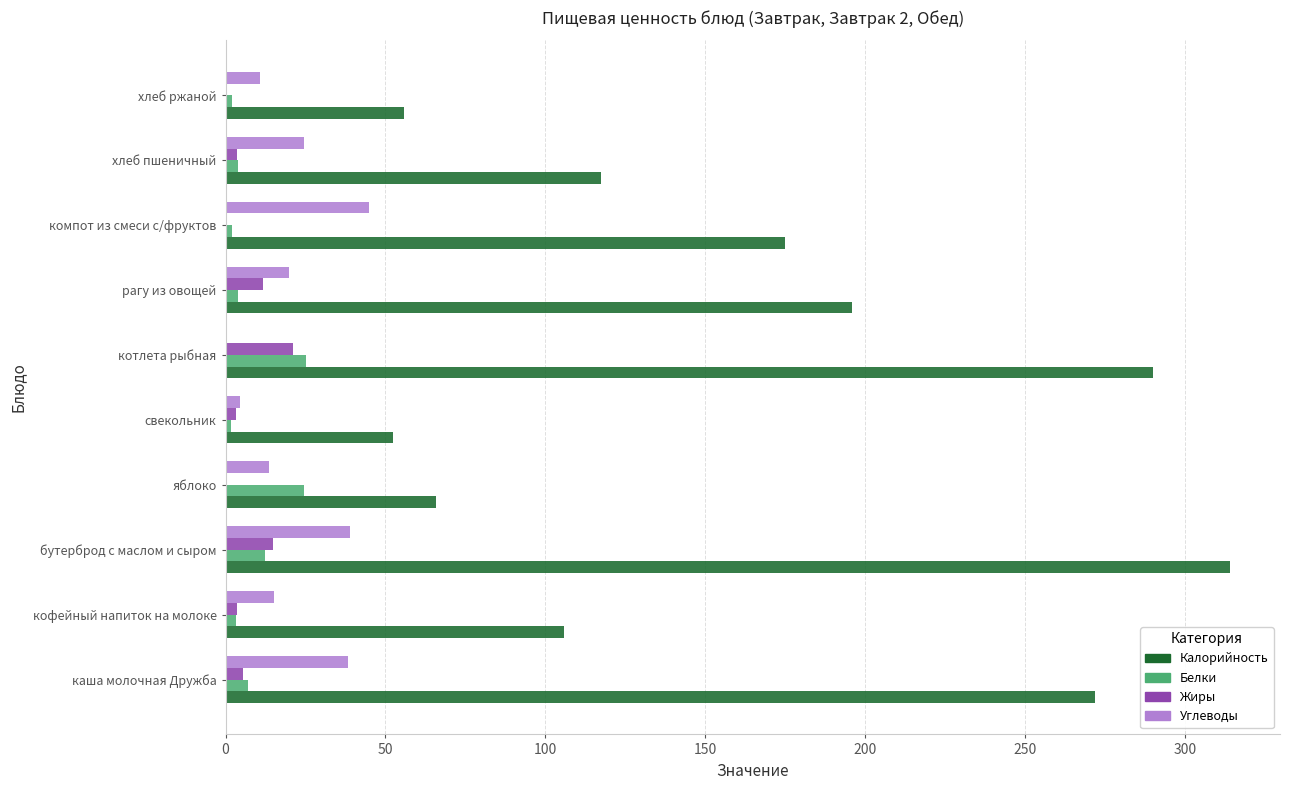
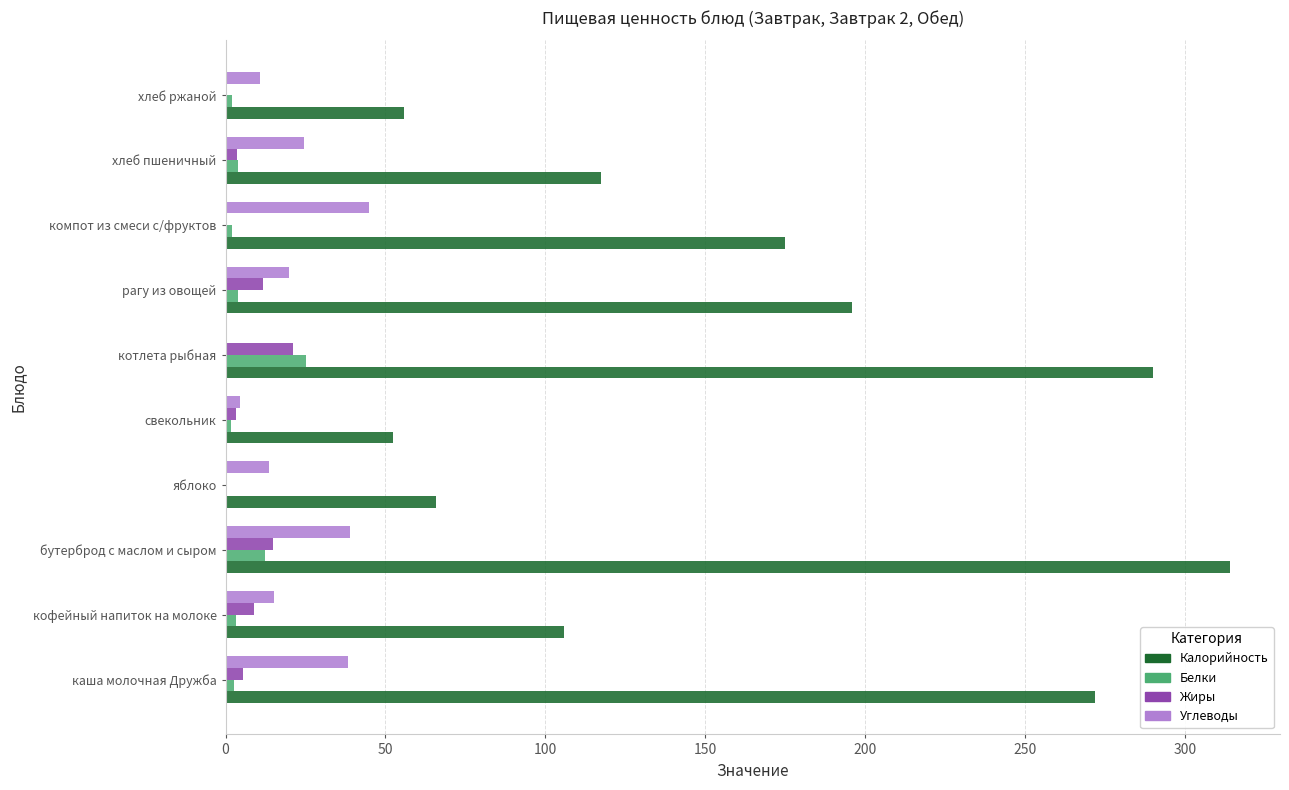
Белки, яблоко: 25 -> 1
Жиры, кофейный напиток на молоке: 4 -> 9
Белки, каша молочная Дружба: 7 -> 3
